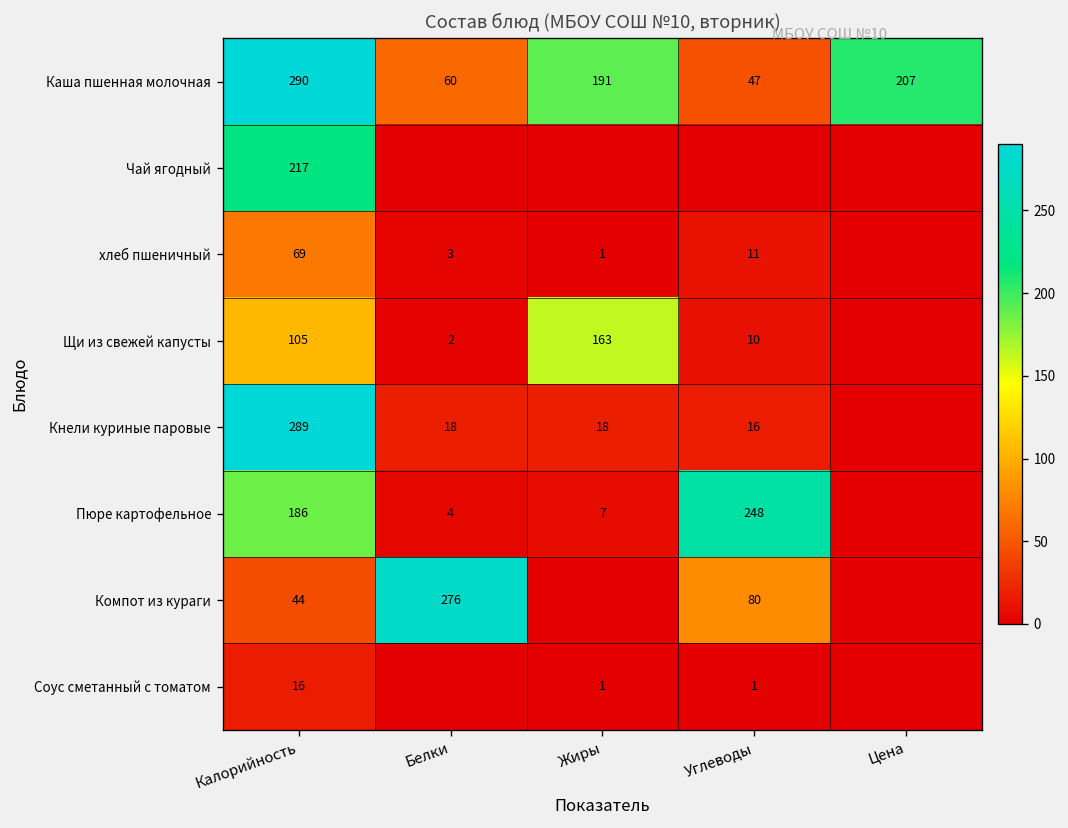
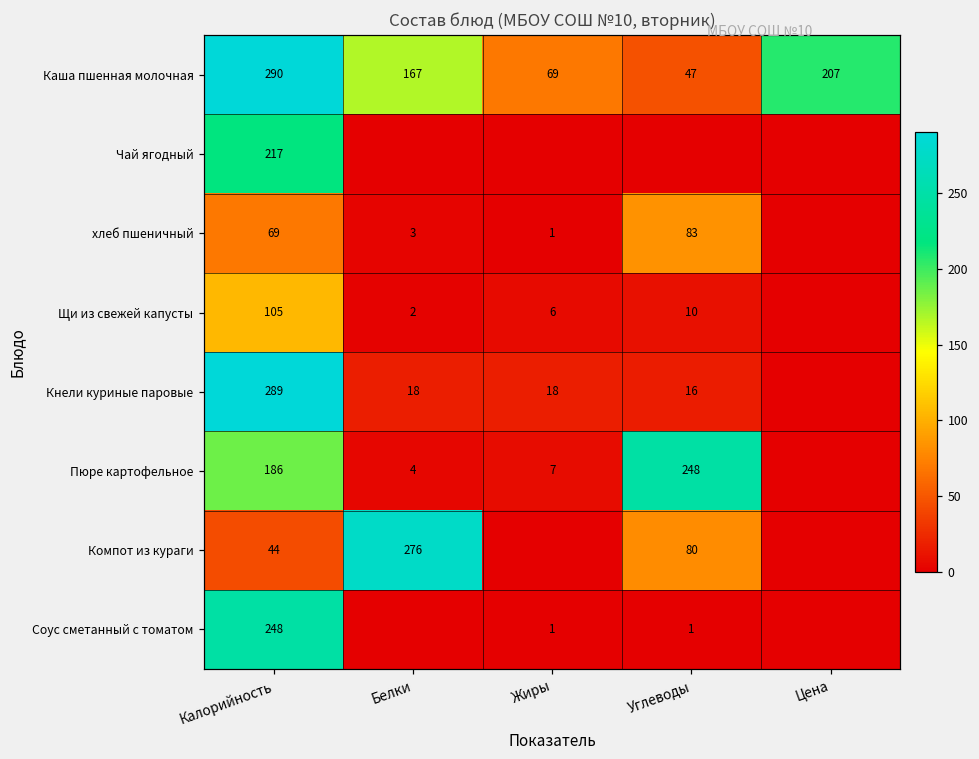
Каша пшенная молочная, Белки: 60 -> 167
Каша пшенная молочная, Жиры: 191 -> 69
хлеб пшеничный, Углеводы: 11 -> 83
Щи из свежей капусты, Жиры: 163 -> 6
Соус сметанный с томатом, Калорийность: 16 -> 248
